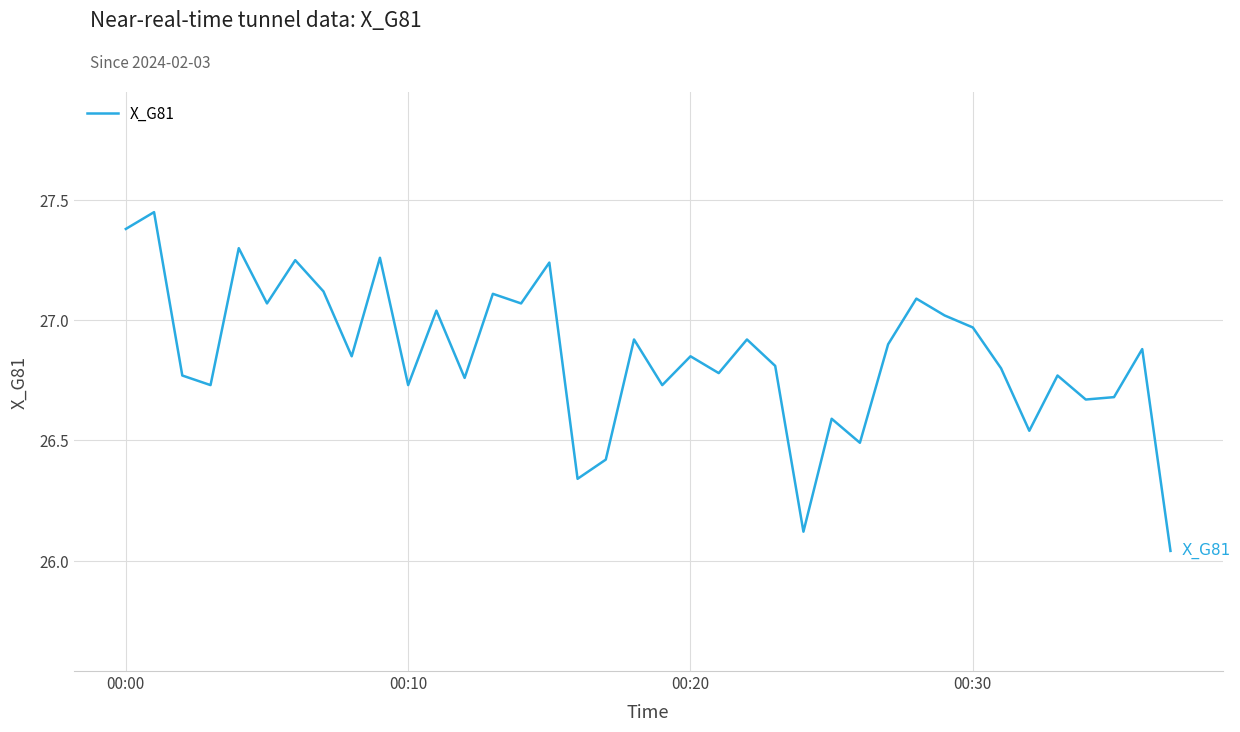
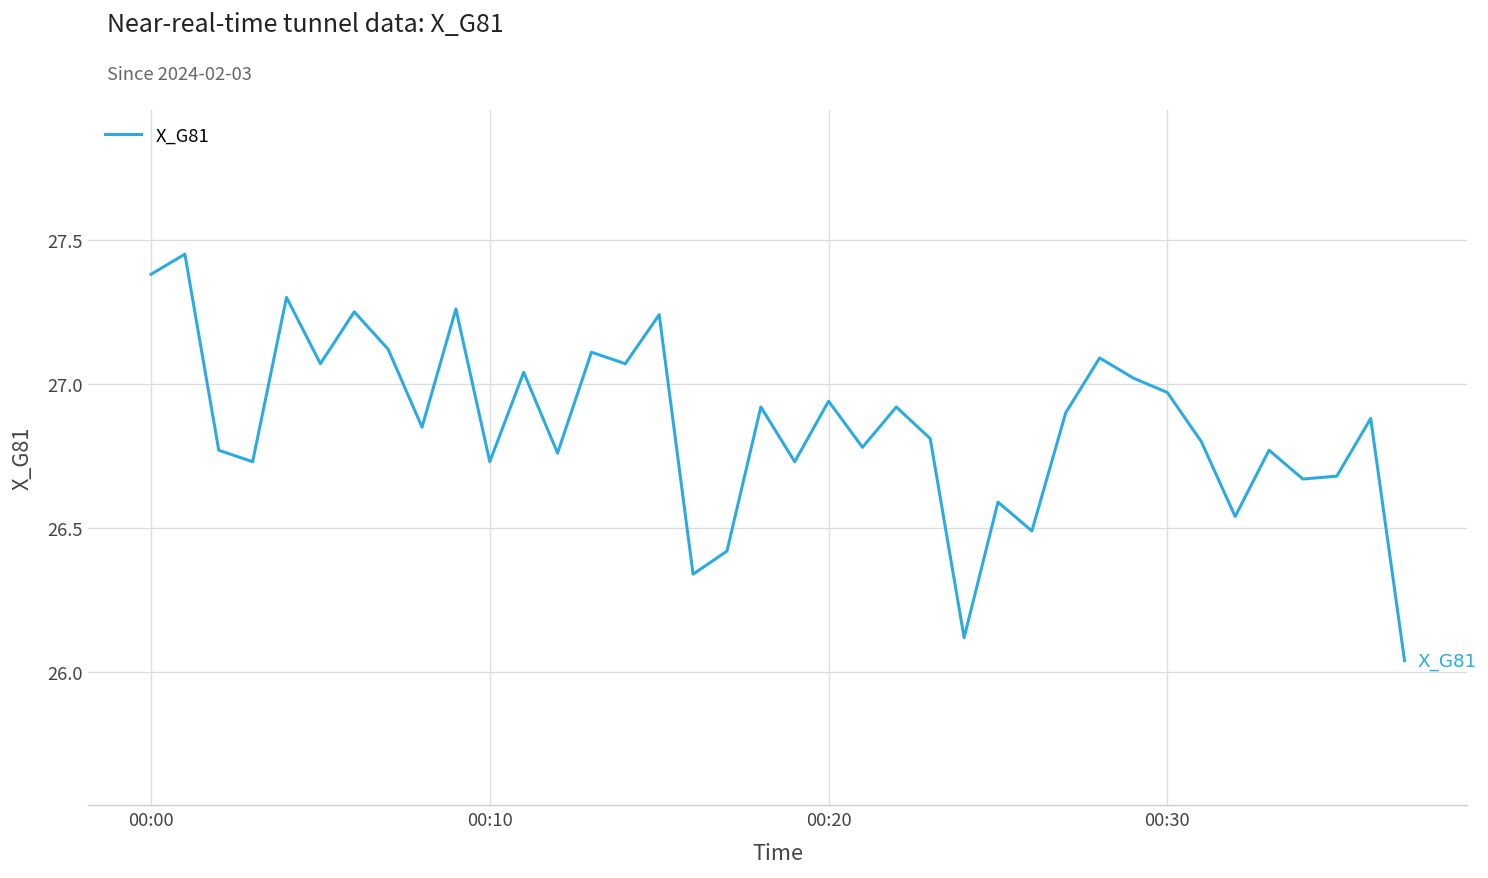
00:20: 26.85 -> 26.94
